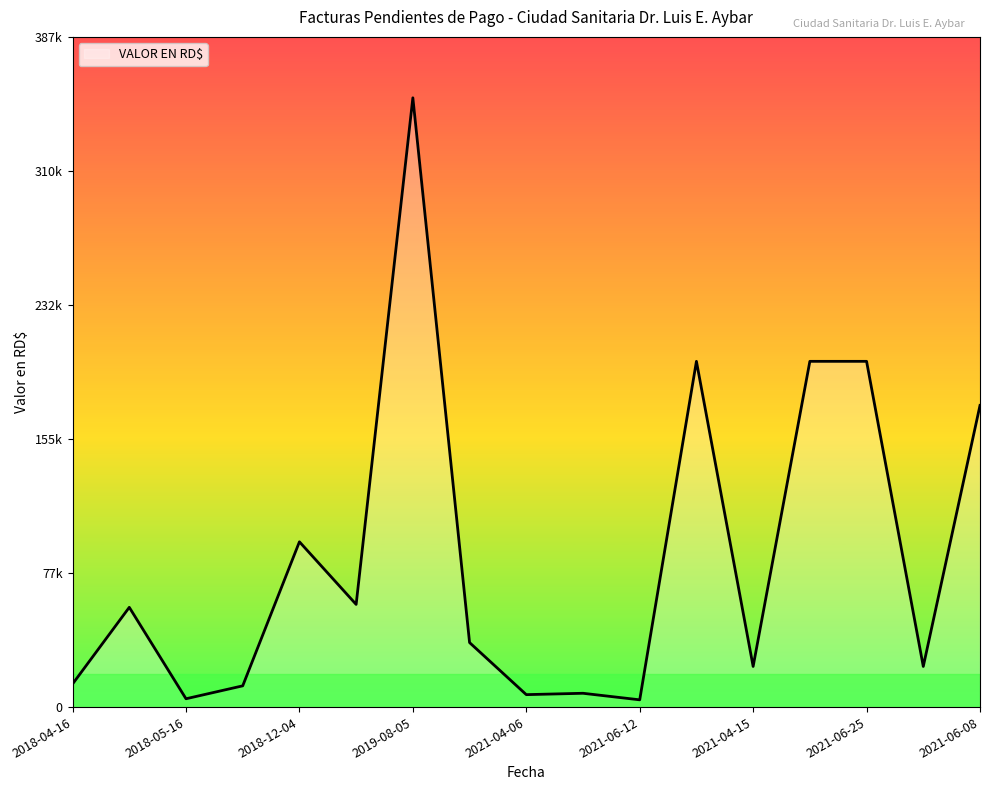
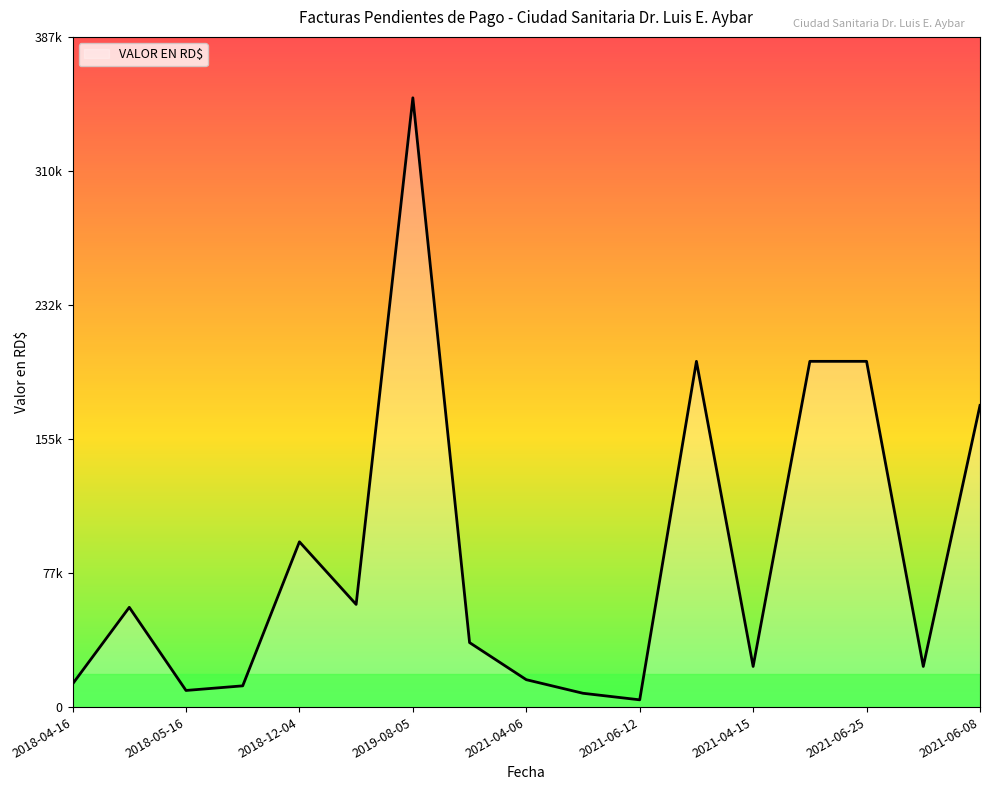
VALOR EN RD$, 2018-05-16: 5000 -> 10000
VALOR EN RD$, 2021-04-06: 7000 -> 16000
